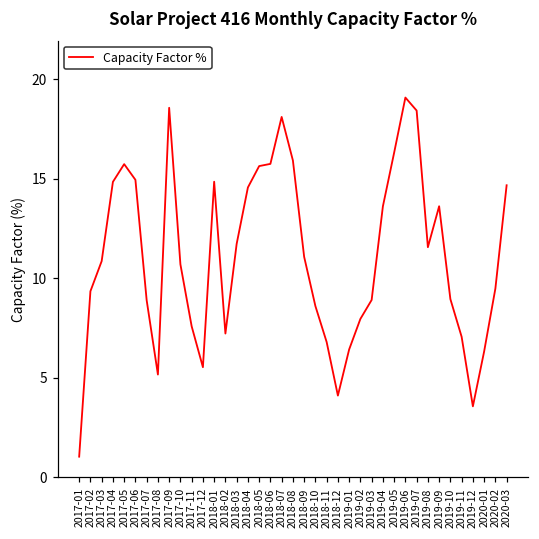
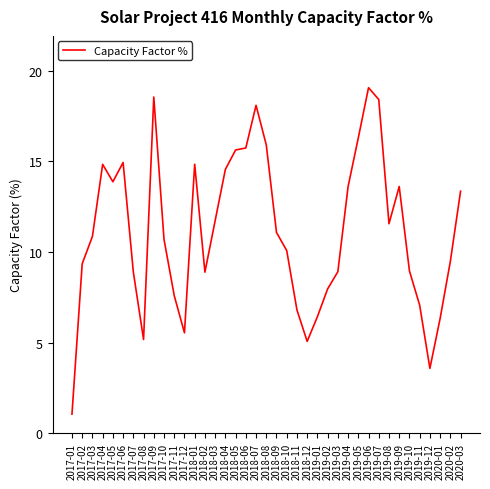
2017-05: 15.7 -> 13.9
2018-02: 7.2 -> 8.9
2018-10: 8.6 -> 10.1
2018-12: 4.1 -> 5.1
2020-03: 14.7 -> 13.4
